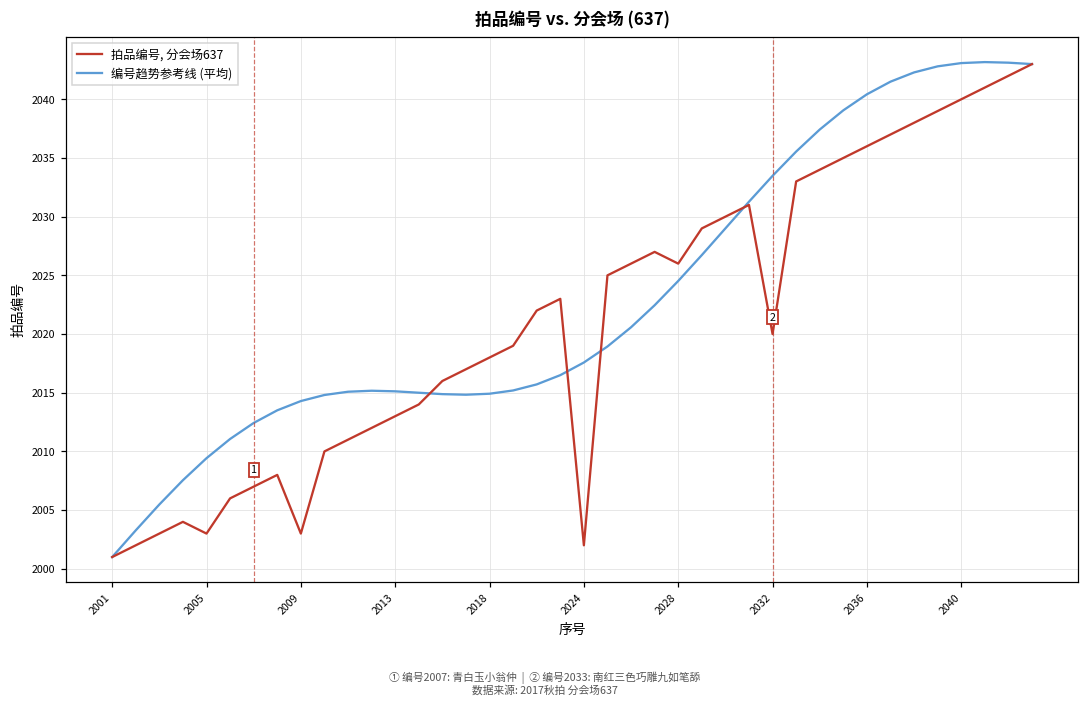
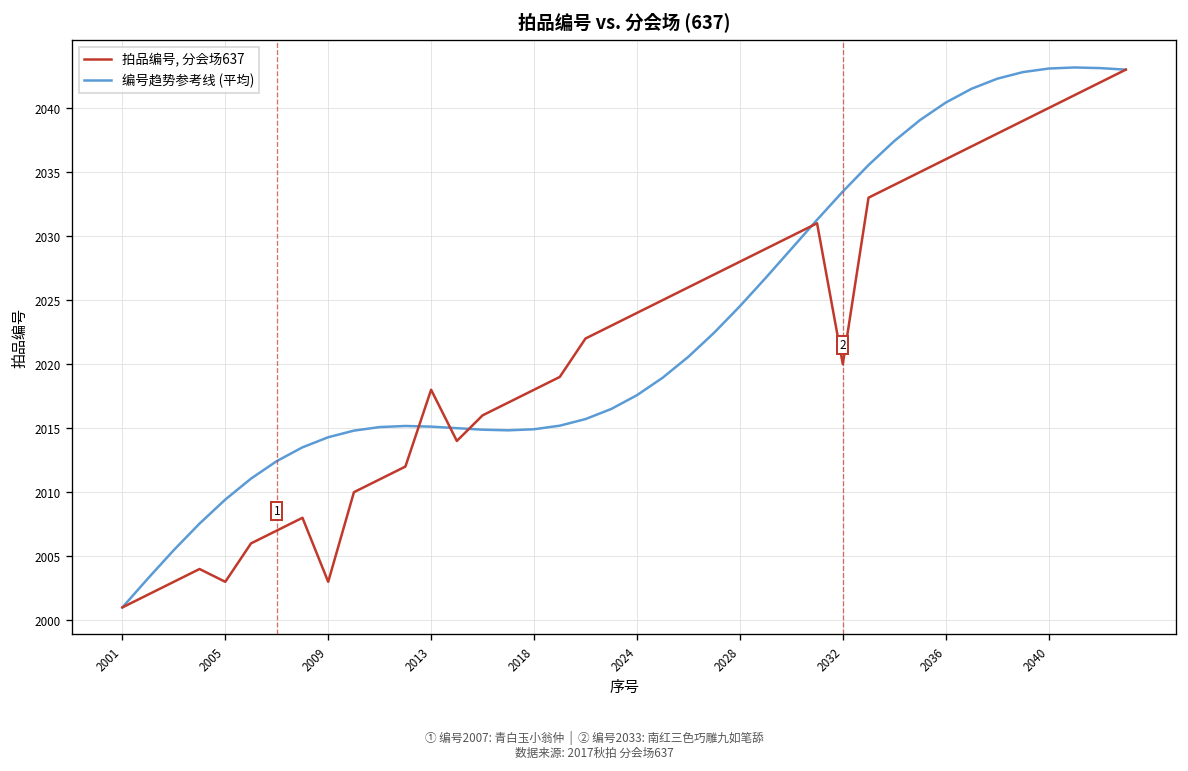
拍品编号, 分会场637, 2013: 2013 -> 2018
拍品编号, 分会场637, 2024: 2002 -> 2024
拍品编号, 分会场637, 2028: 2026 -> 2028
